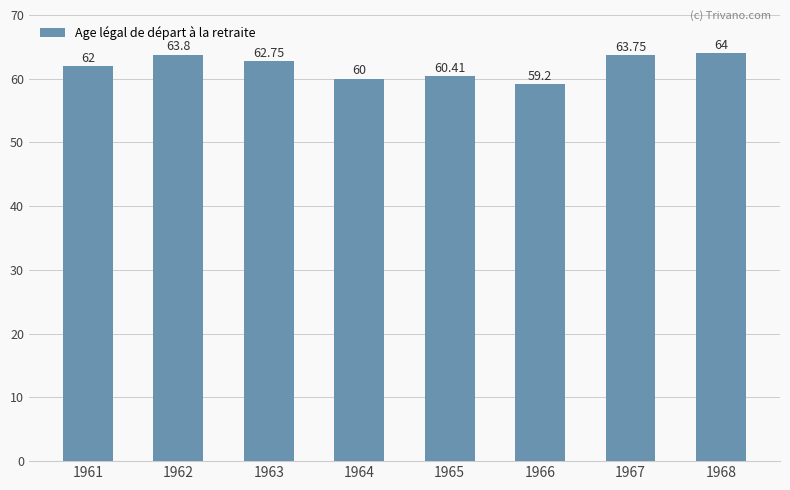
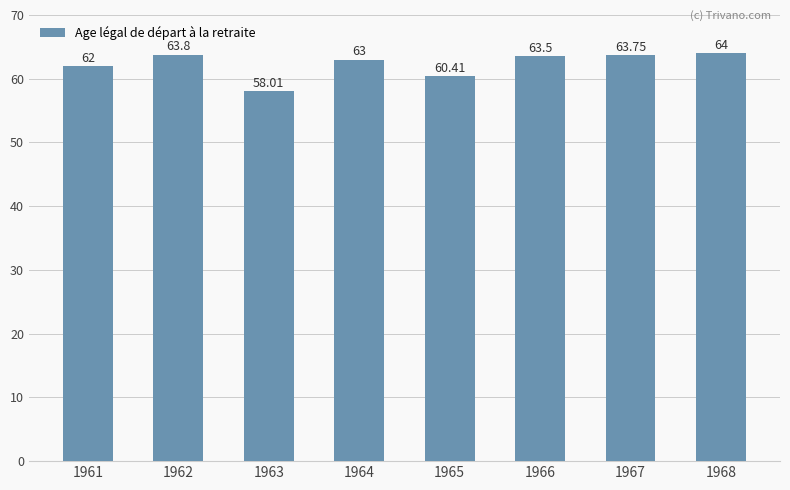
1963: 62.75 -> 58.01
1964: 60 -> 63
1966: 59.2 -> 63.5
